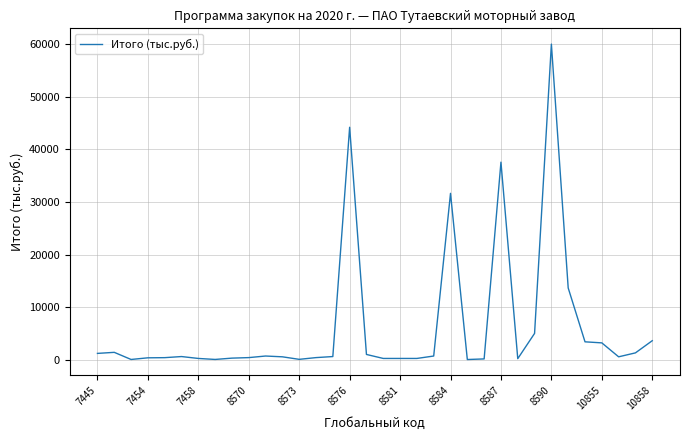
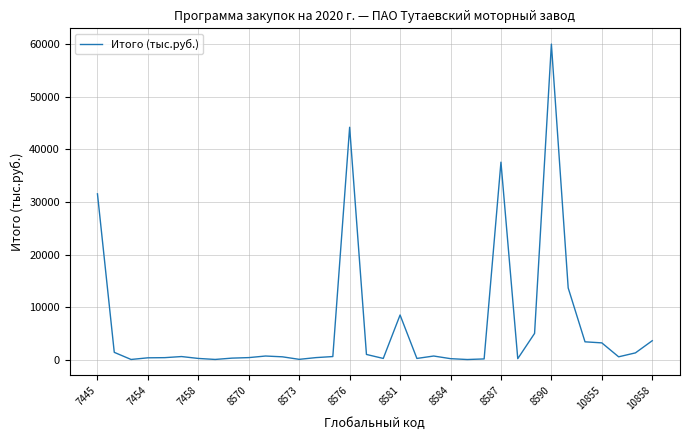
7445: 1000 -> 32000
8581: 0 -> 8000
8584: 32000 -> 0
